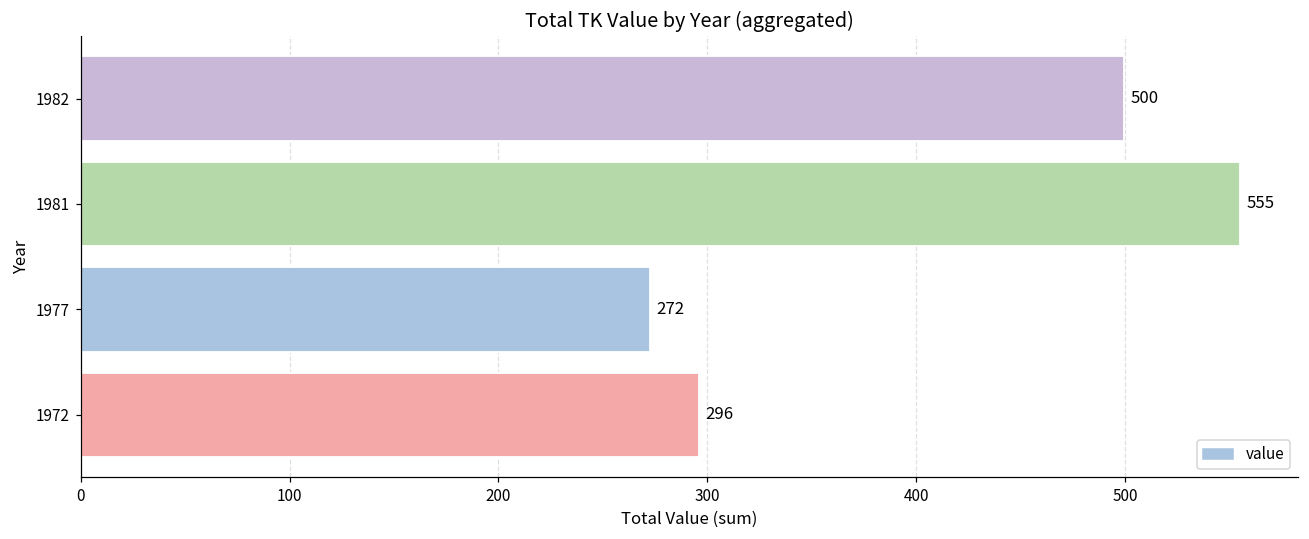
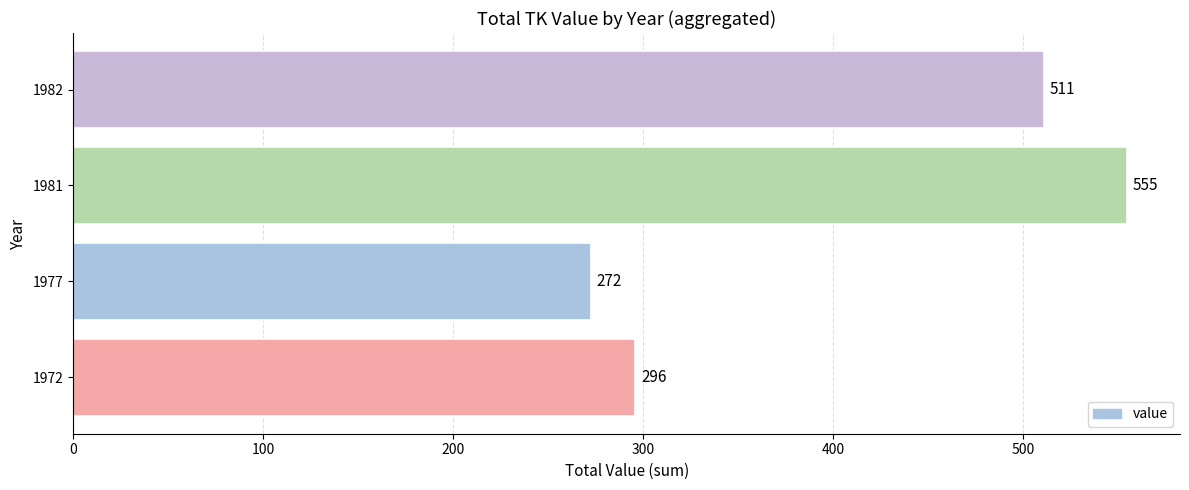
1982: 500 -> 511
